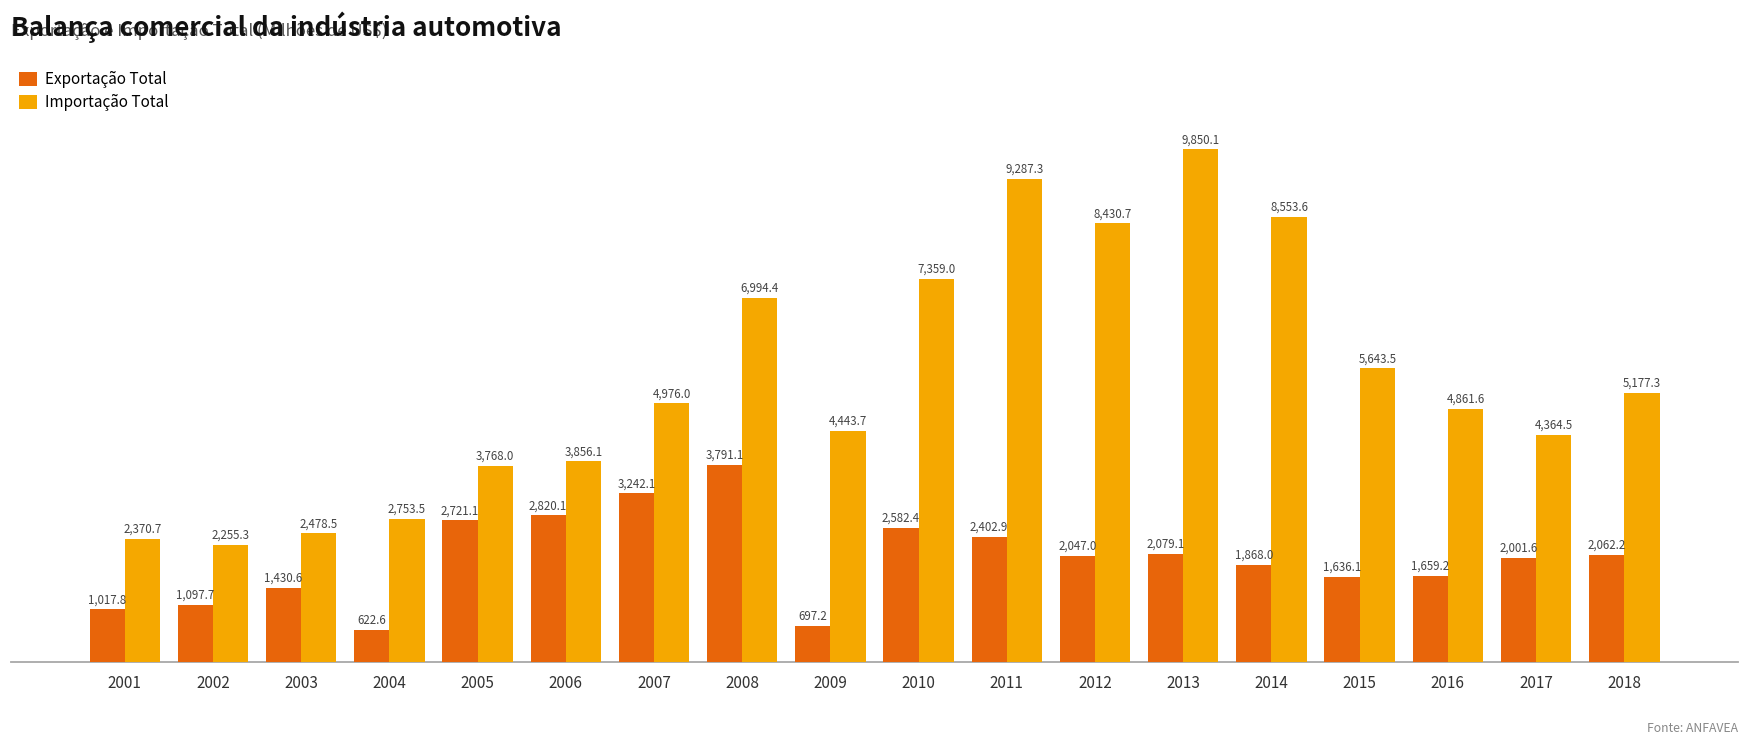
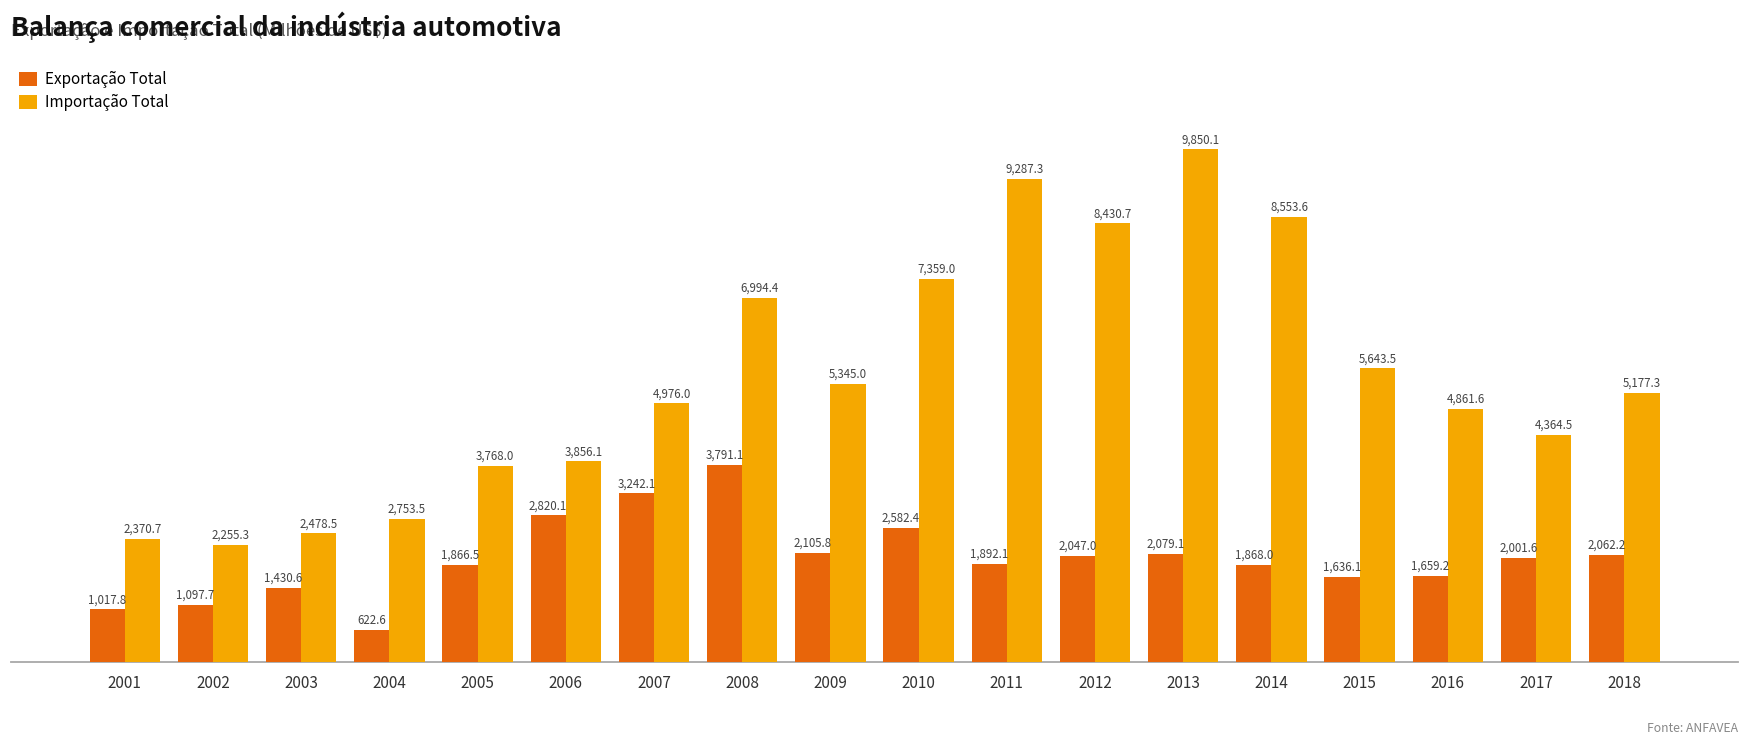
Exportação Total, 2005: 2,721.1 -> 1,866.5
Exportação Total, 2009: 697.2 -> 2,105.8
Importação Total, 2009: 4,443.7 -> 5,345.0
Exportação Total, 2011: 2,402.9 -> 1,892.1
